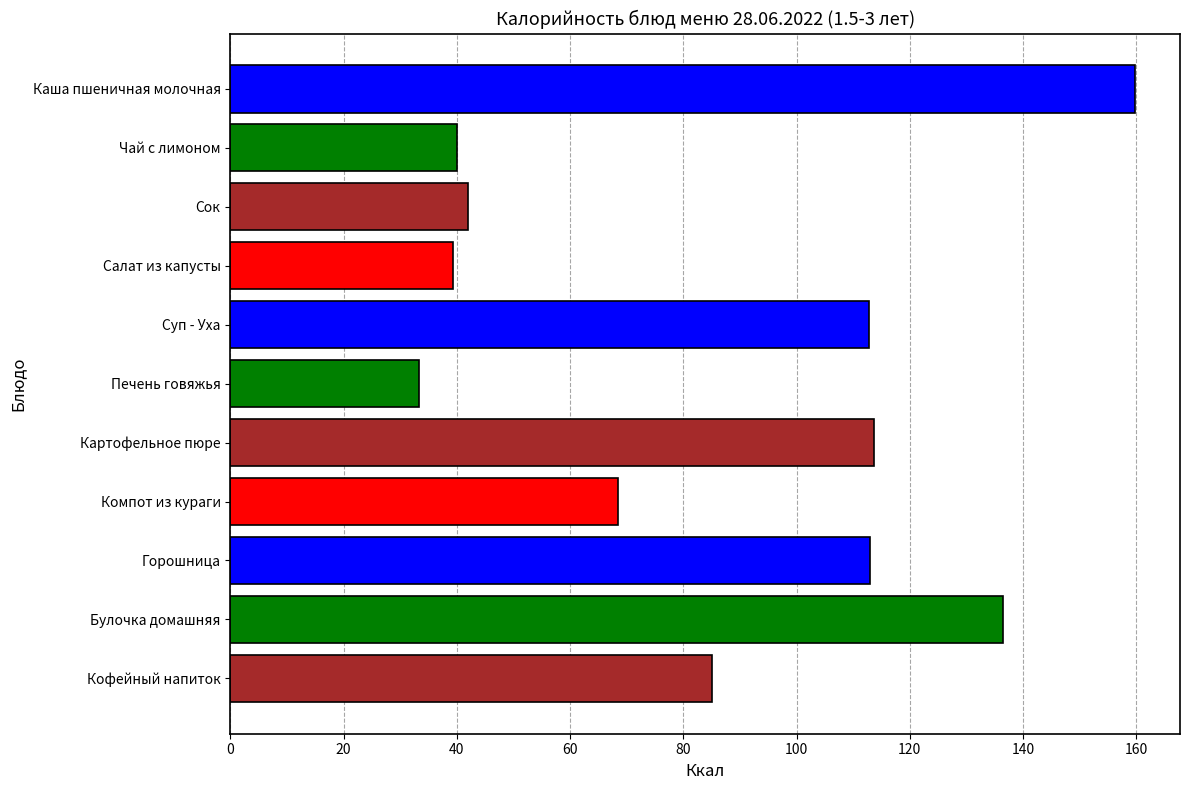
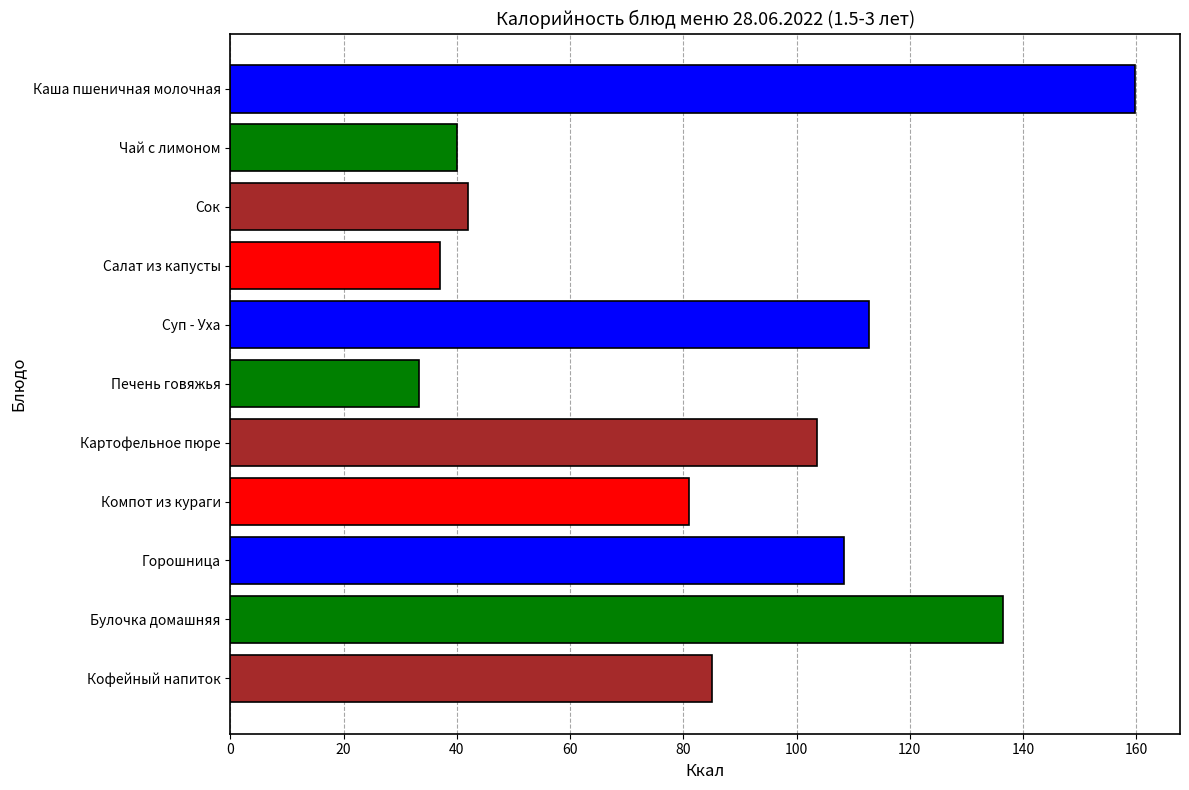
Салат из капусты: 39 -> 37
Картофельное пюре: 114 -> 104
Компот из кураги: 69 -> 81
Горошница: 113 -> 108
